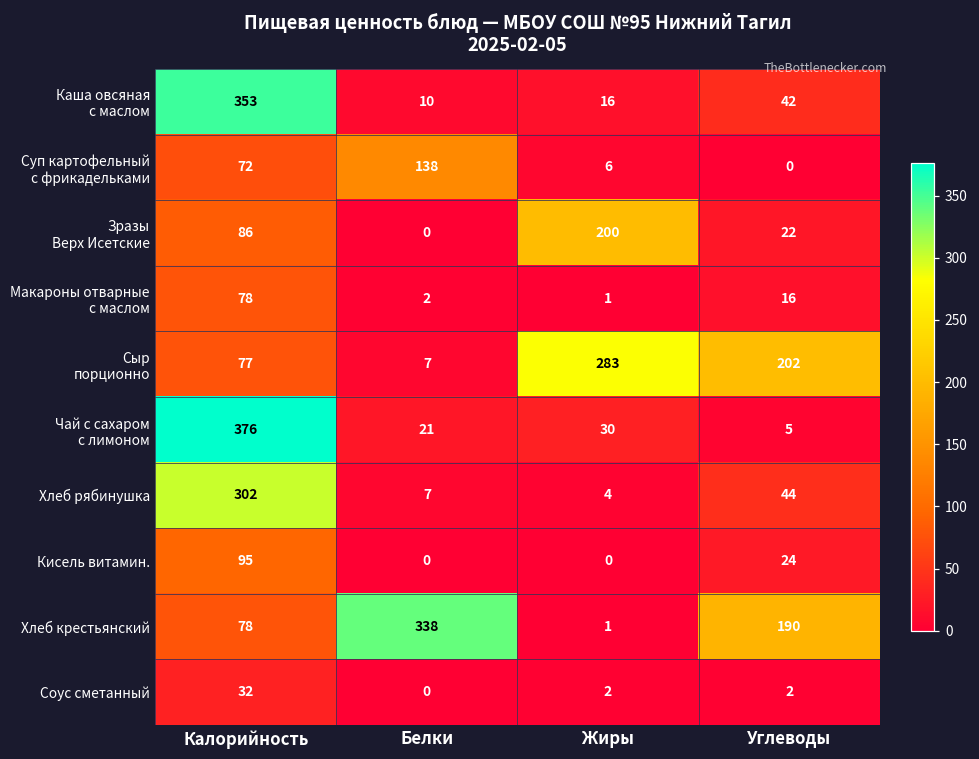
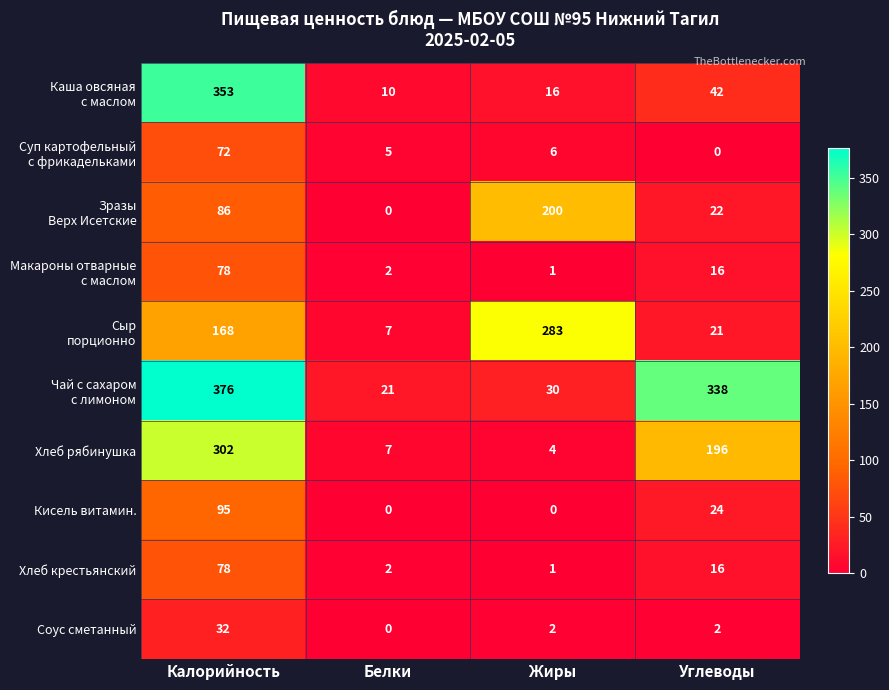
Суп картофельный с фрикадельками, Белки: 138 -> 5
Сыр порционно, Калорийность: 77 -> 168
Сыр порционно, Углеводы: 202 -> 21
Чай с сахаром с лимоном, Углеводы: 5 -> 338
Хлеб рябинушка, Углеводы: 44 -> 196
Хлеб крестьянский, Белки: 338 -> 2
Хлеб крестьянский, Углеводы: 190 -> 16
